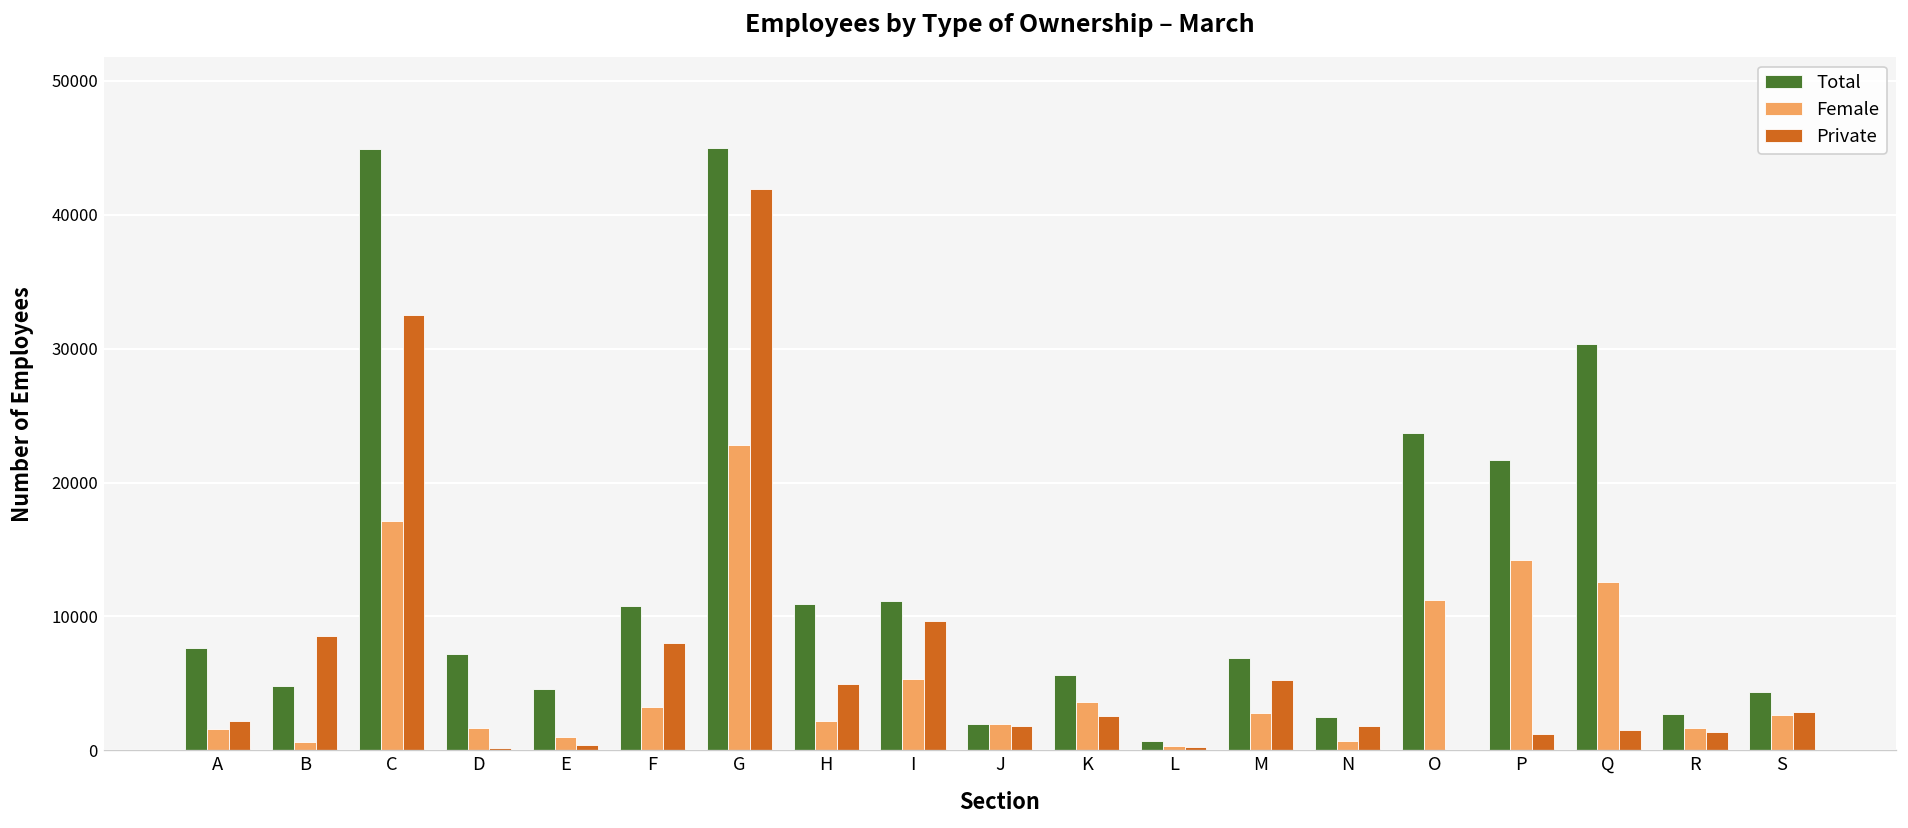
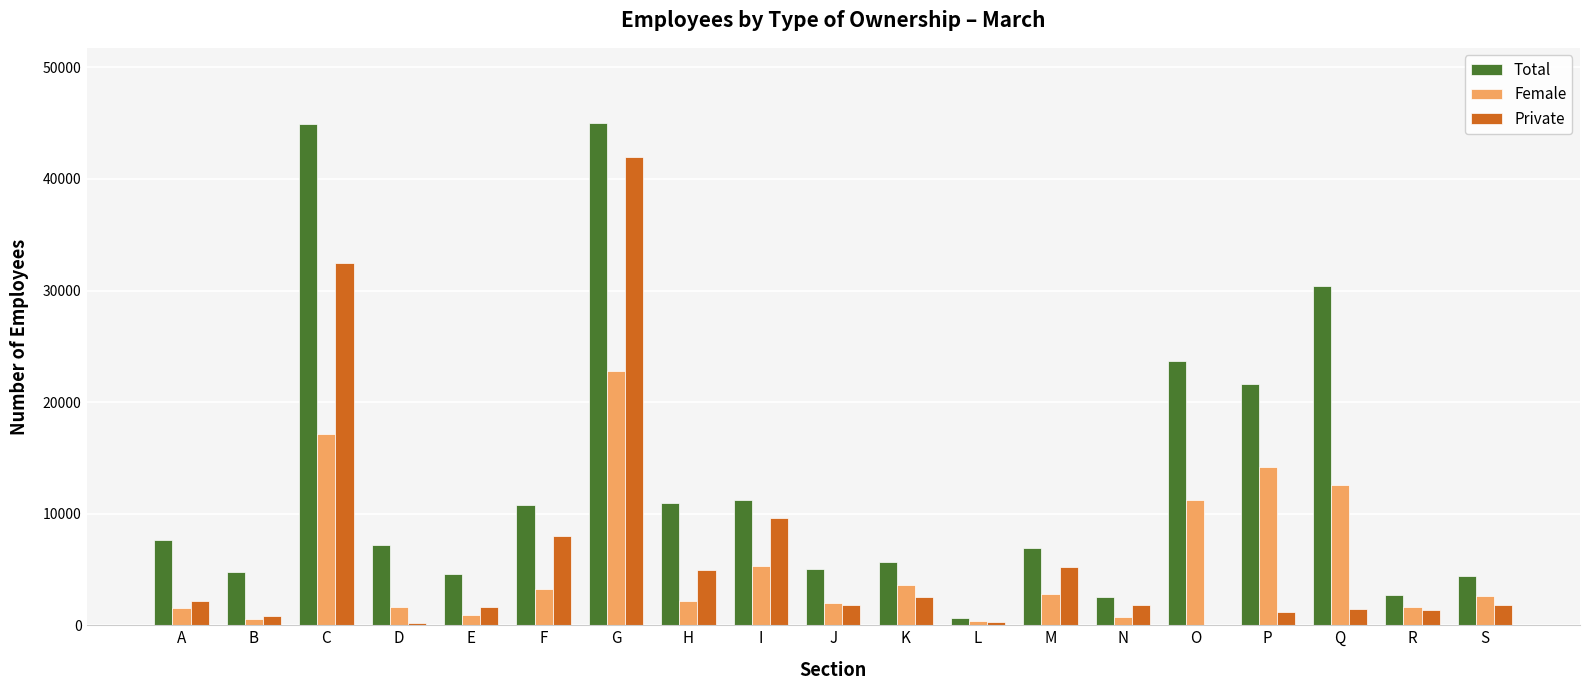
Private, B: 8500 -> 800
Private, E: 400 -> 1600
Total, J: 2000 -> 5100
Private, S: 2900 -> 1900
